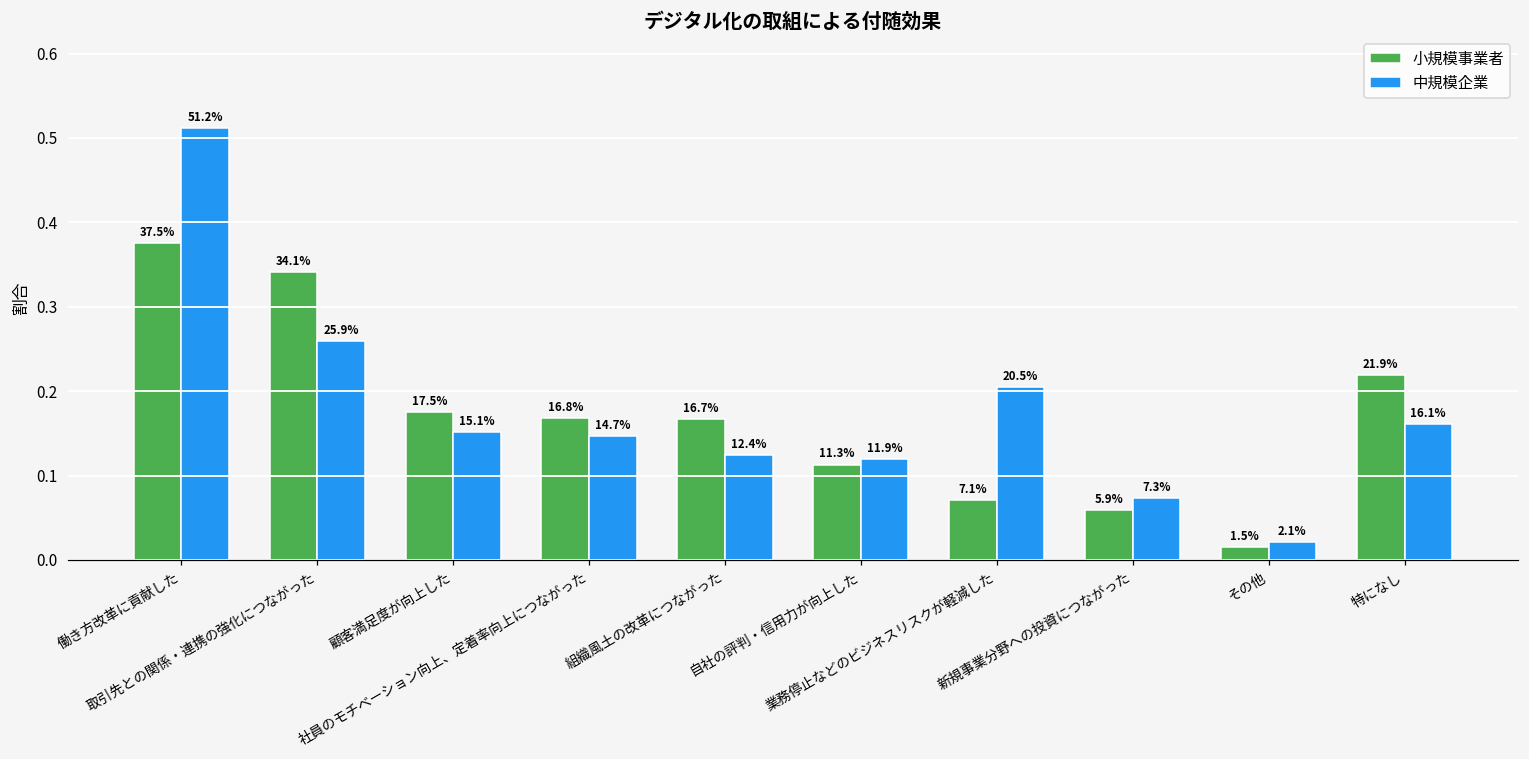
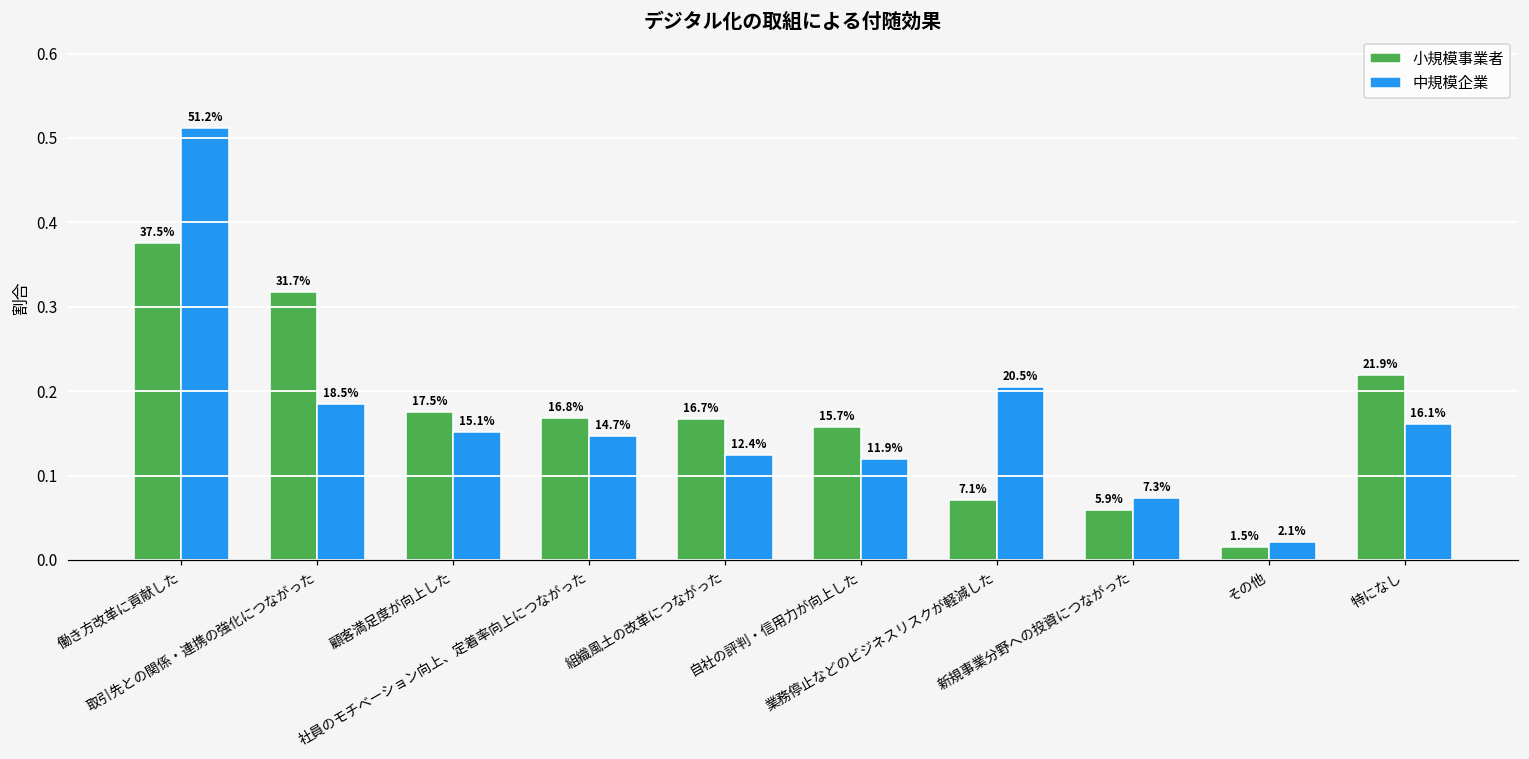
小規模事業者, 取引先との関係・連携の強化につながった: 34.1% -> 31.7%
中規模企業, 取引先との関係・連携の強化につながった: 25.9% -> 18.5%
小規模事業者, 自社の評判・信用力が向上した: 11.3% -> 15.7%
